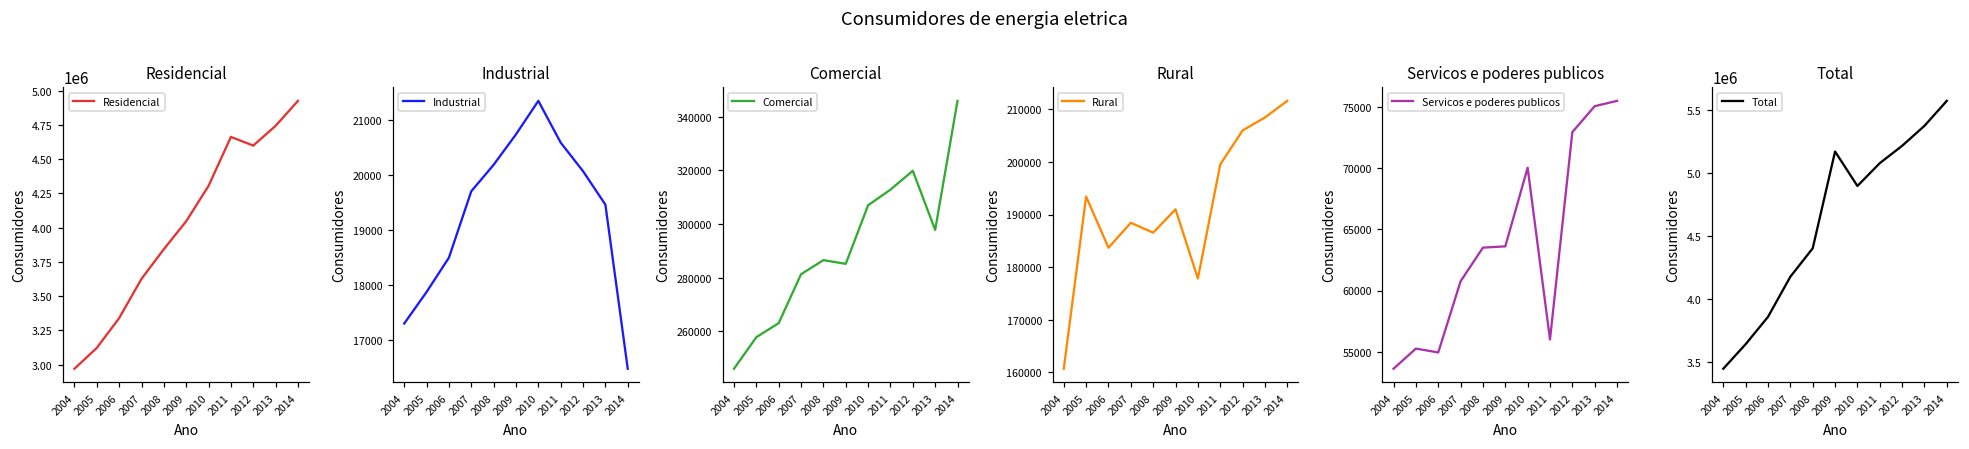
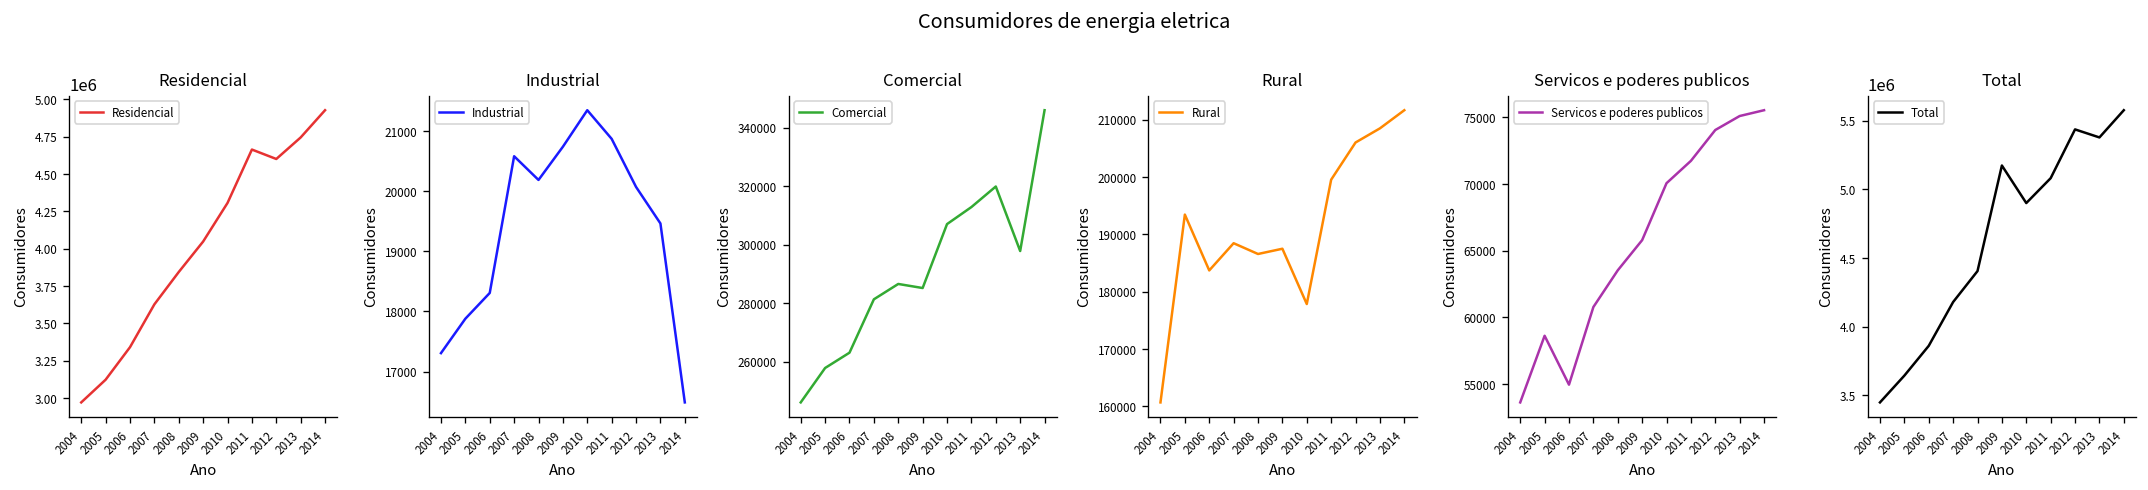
Industrial, 2006: 18500 -> 18300
Industrial, 2007: 19700 -> 20600
Industrial, 2011: 20600 -> 20900
Rural, 2009: 191000 -> 187000
Servicos e poderes publicos, 2005: 55300 -> 58600
Servicos e poderes publicos, 2009: 63600 -> 65800
Servicos e poderes publicos, 2011: 56000 -> 71700
Servicos e poderes publicos, 2012: 73000 -> 74000
Total, 2012: 5220000 -> 5440000
